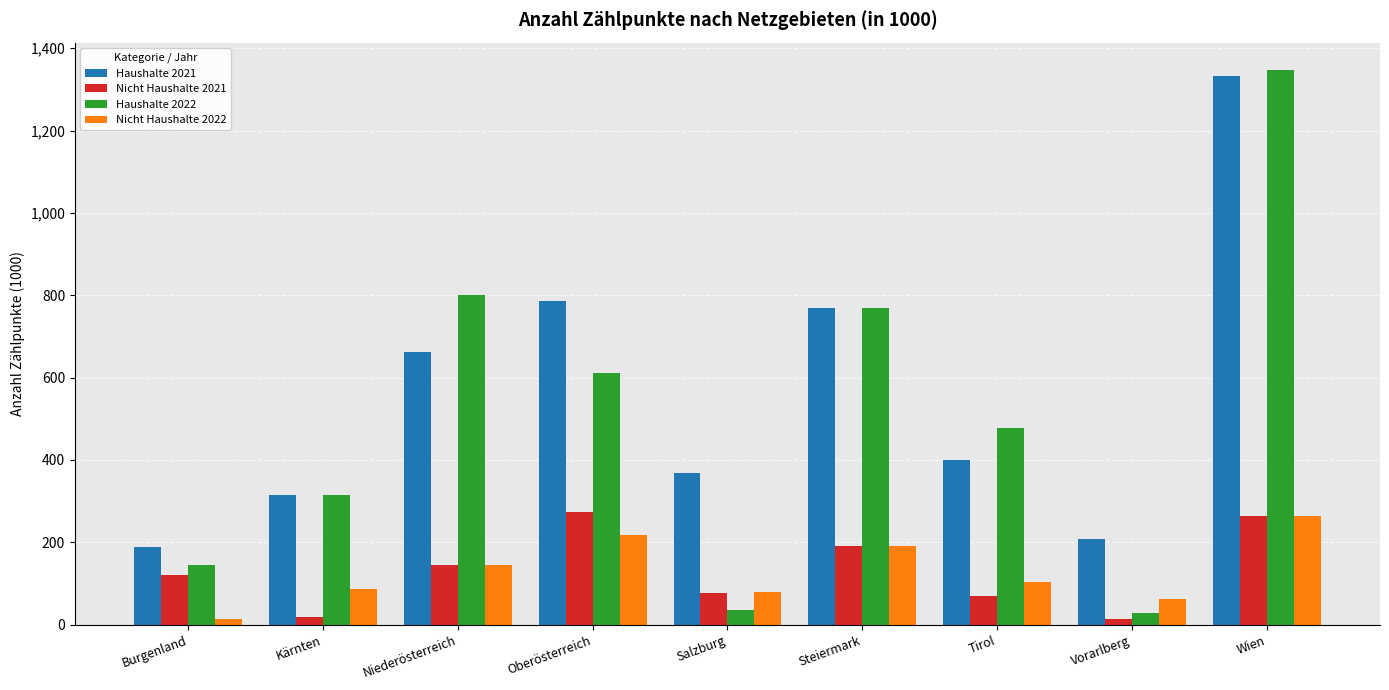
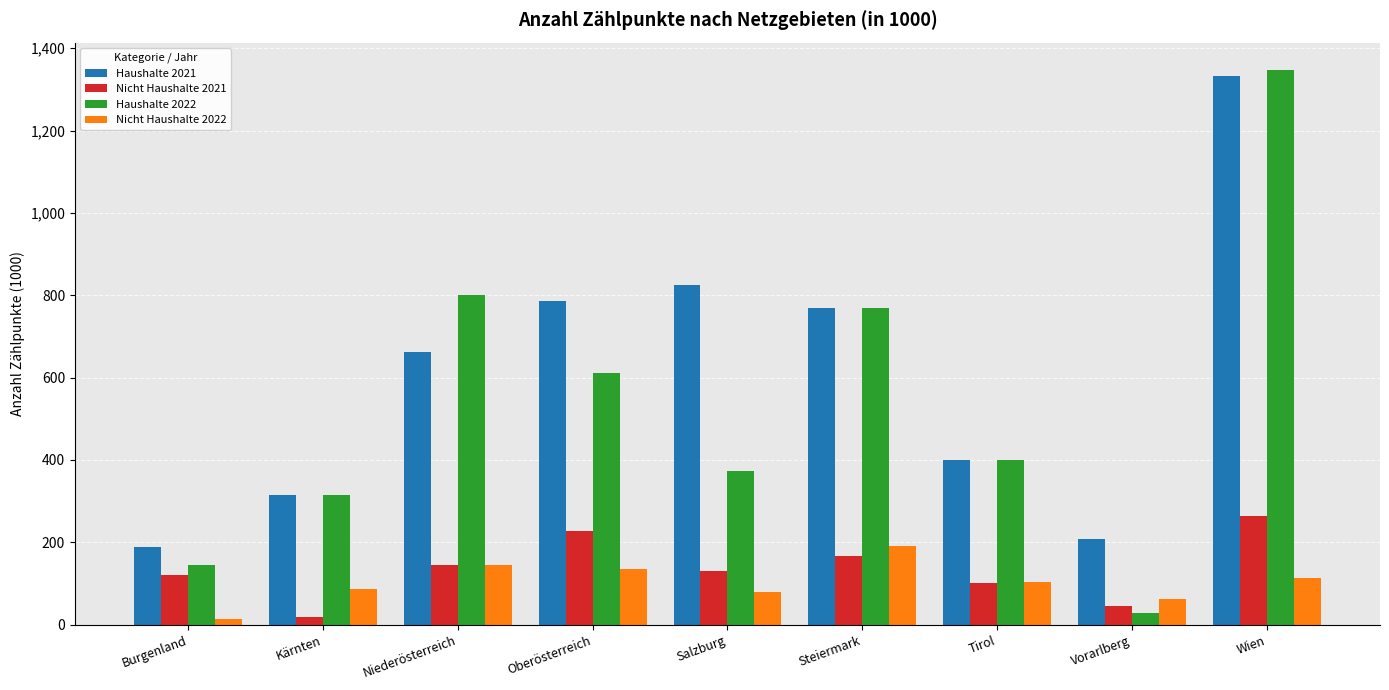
Nicht Haushalte 2021, Oberösterreich: 270 -> 230
Nicht Haushalte 2022, Oberösterreich: 220 -> 140
Haushalte 2021, Salzburg: 370 -> 820
Nicht Haushalte 2021, Salzburg: 80 -> 130
Haushalte 2022, Salzburg: 30 -> 370
Nicht Haushalte 2021, Steiermark: 190 -> 170
Nicht Haushalte 2021, Tirol: 70 -> 100
Haushalte 2022, Tirol: 480 -> 400
Nicht Haushalte 2021, Vorarlberg: 10 -> 40
Nicht Haushalte 2022, Wien: 260 -> 110
